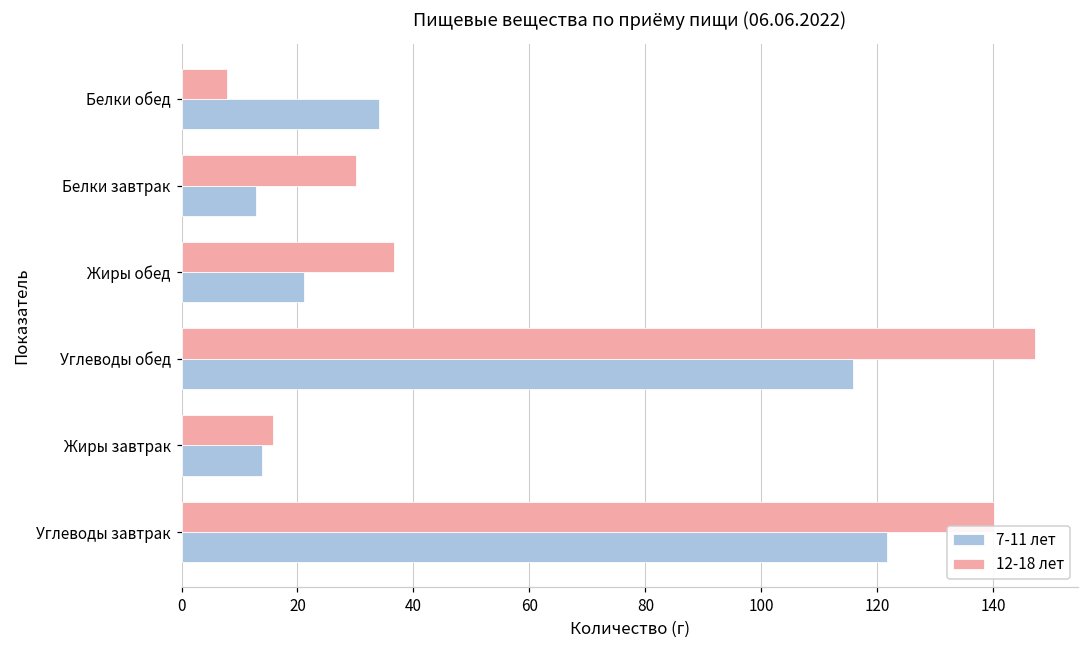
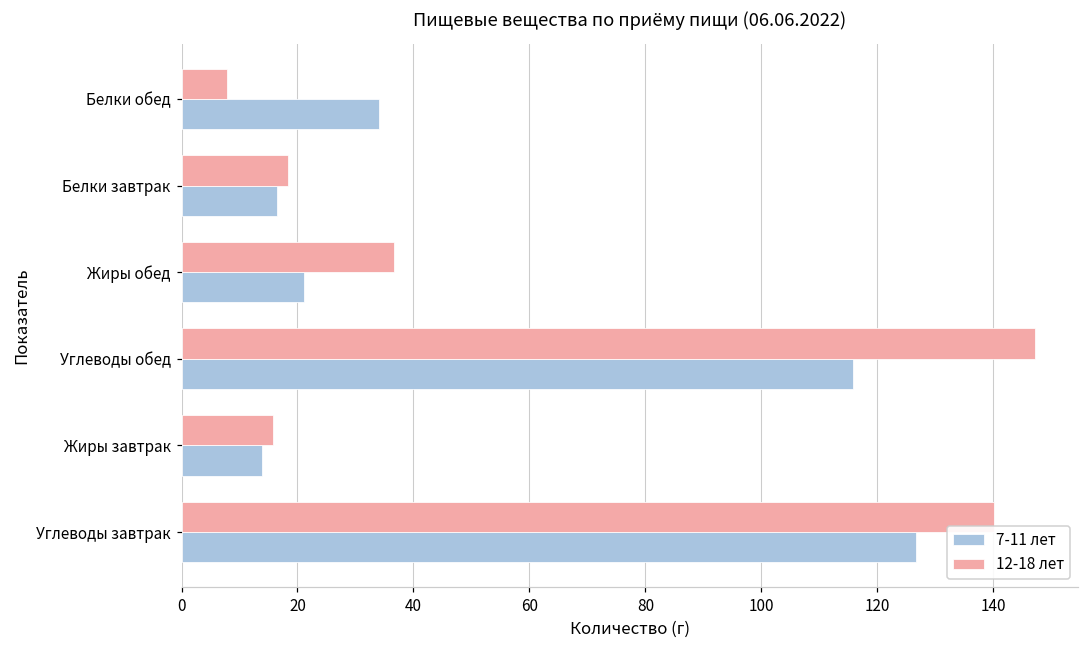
12-18 лет, Белки завтрак: 30 -> 18
7-11 лет, Белки завтрак: 13 -> 17
7-11 лет, Углеводы завтрак: 122 -> 127
